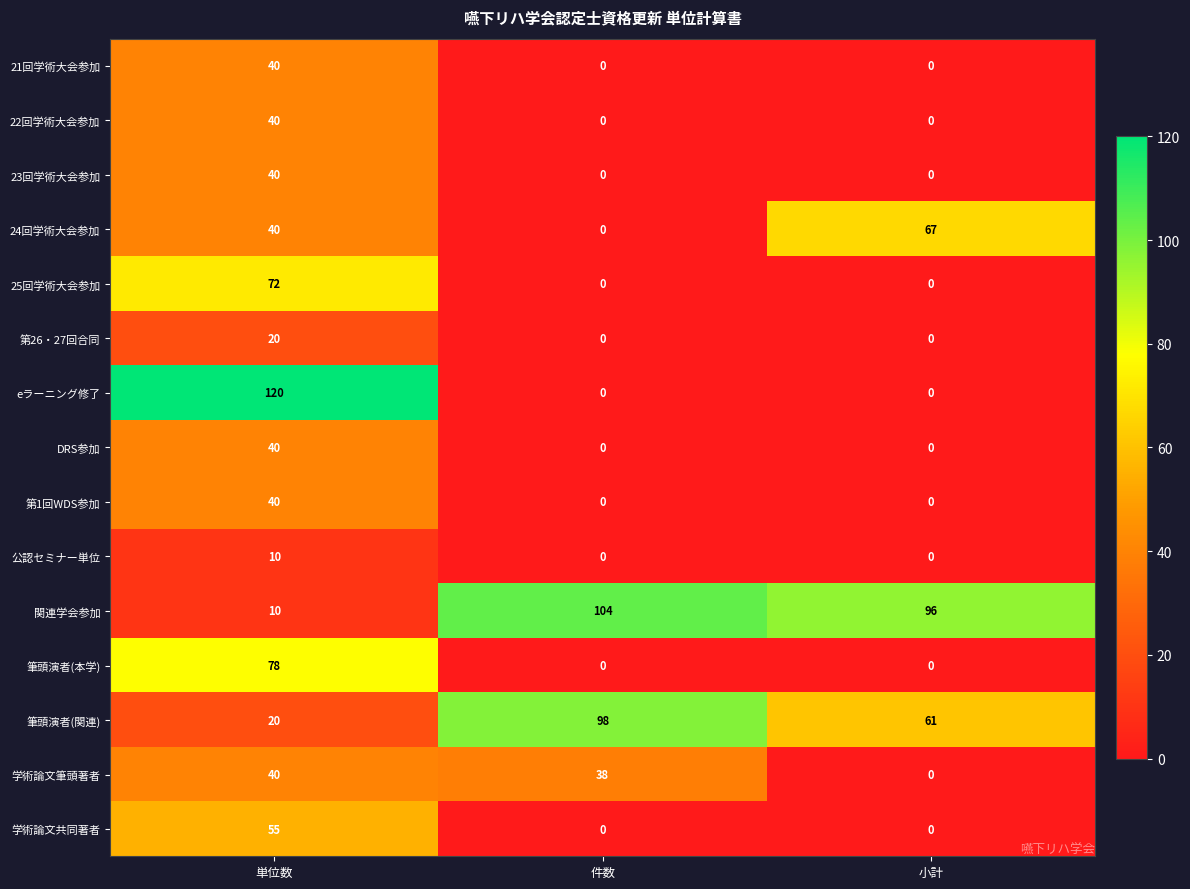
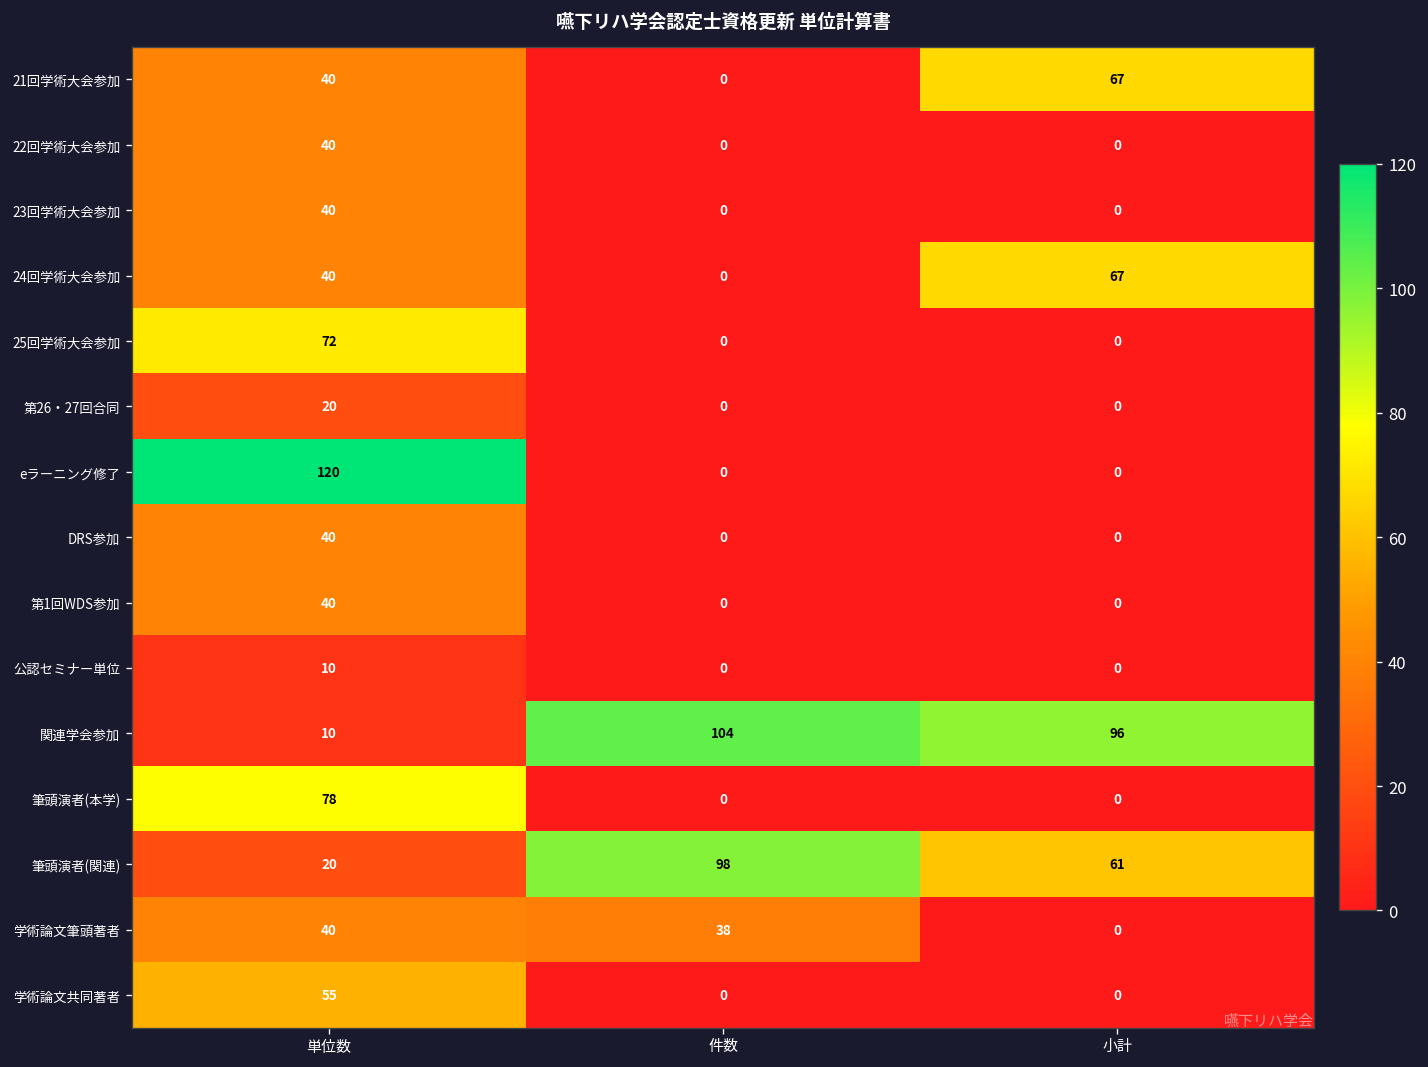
21回学術大会参加, 小計: 0 -> 67
